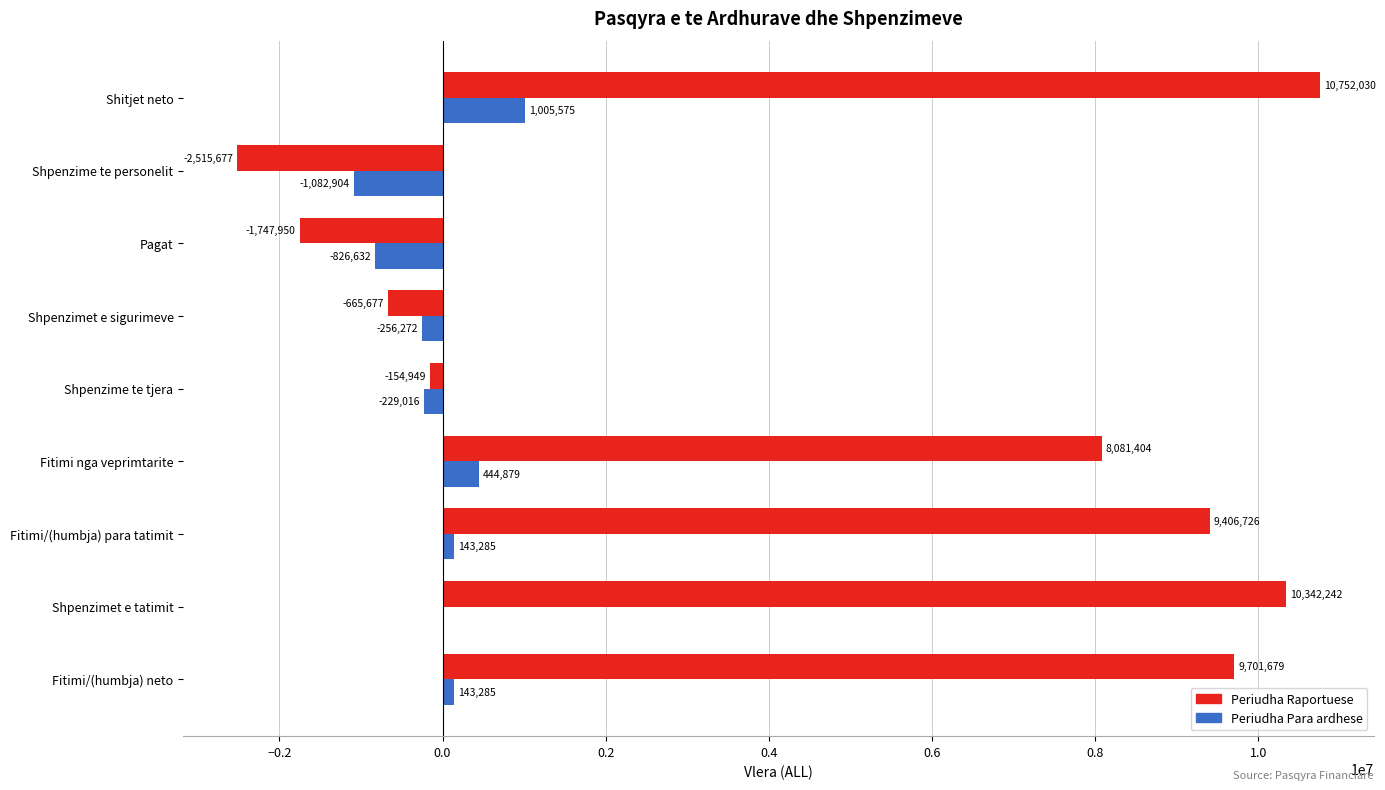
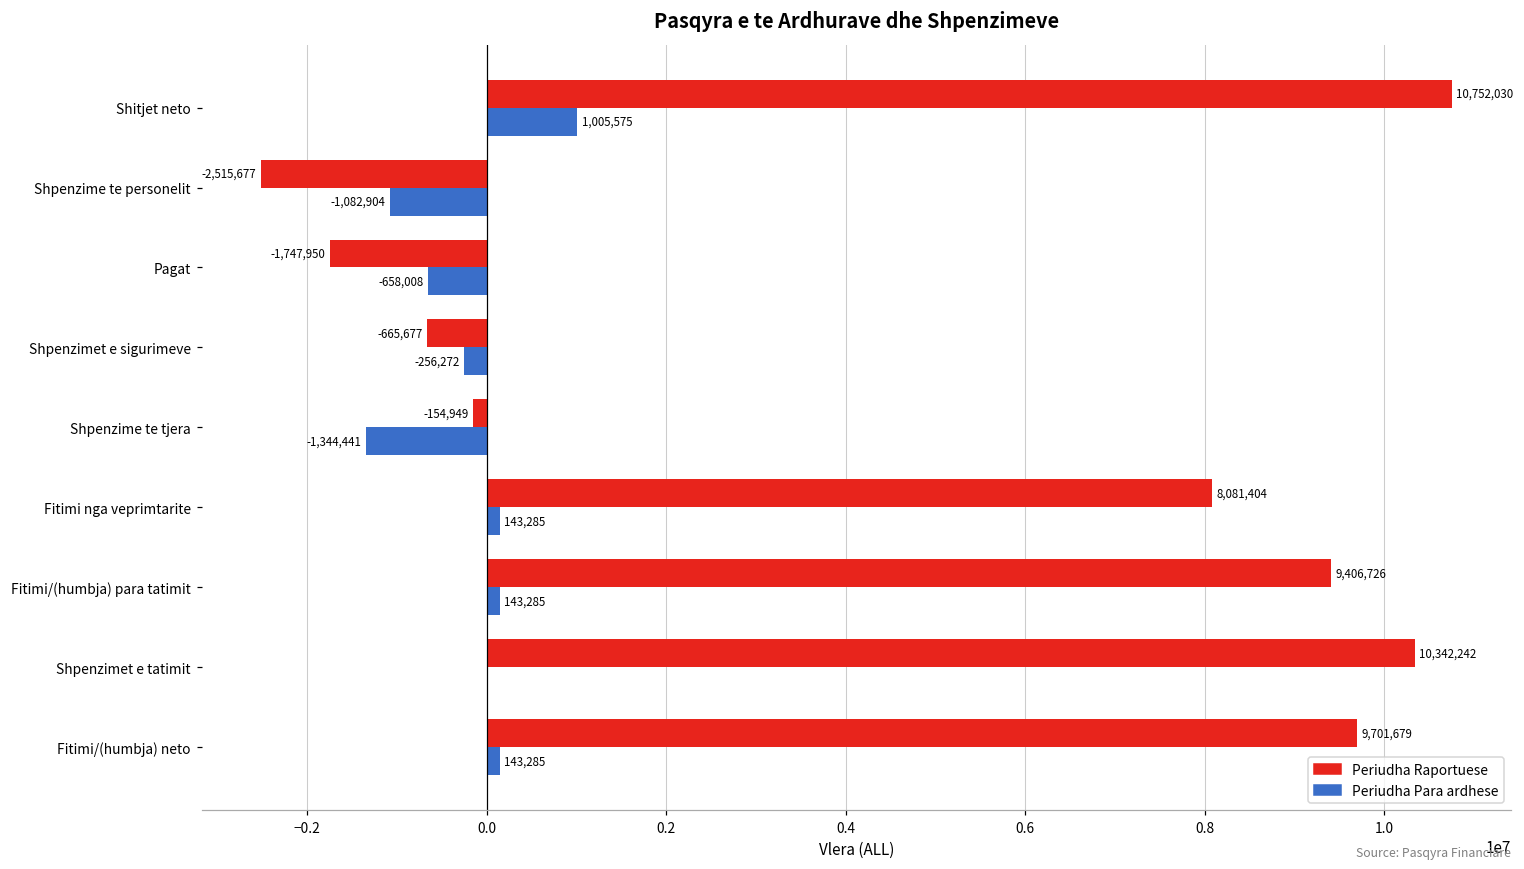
Periudha Para ardhese, Pagat: -826,632 -> -658,008
Periudha Para ardhese, Shpenzime te tjera: -229,016 -> -1,344,441
Periudha Para ardhese, Fitimi nga veprimtarite: 444,879 -> 143,285
